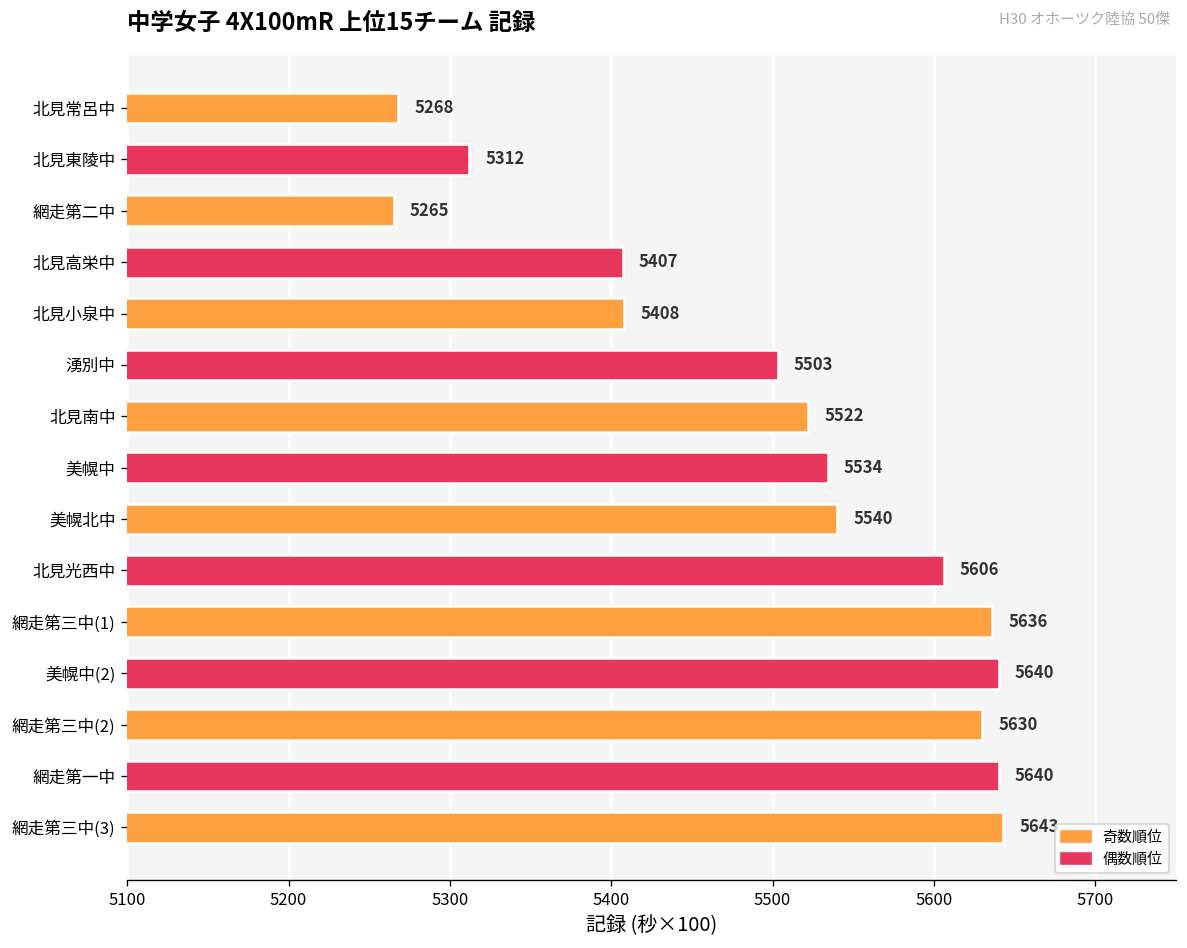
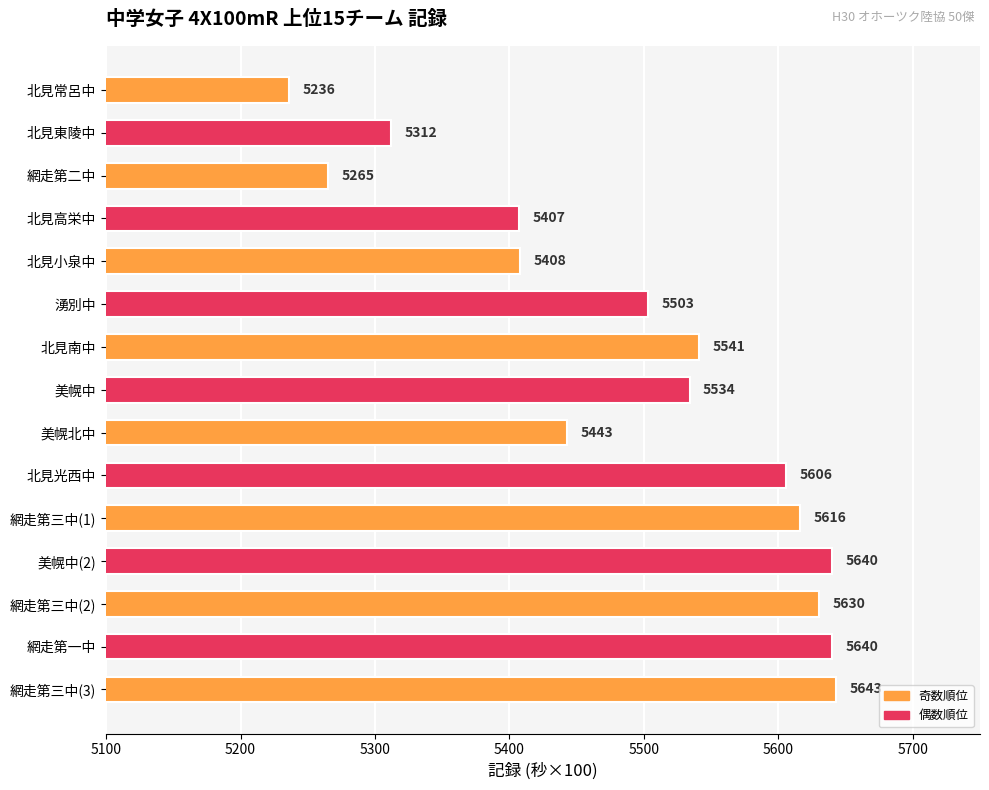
北見常呂中: 5268 -> 5236
北見南中: 5522 -> 5541
美幌北中: 5540 -> 5443
網走第三中(1): 5636 -> 5616
